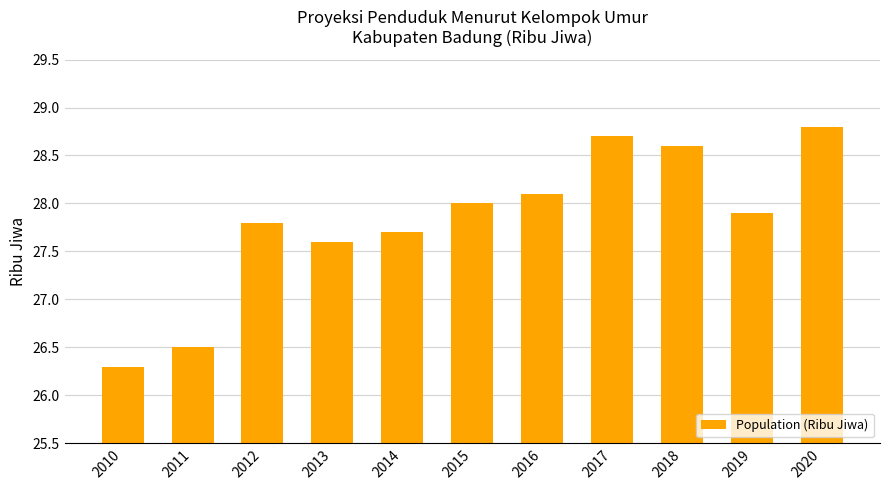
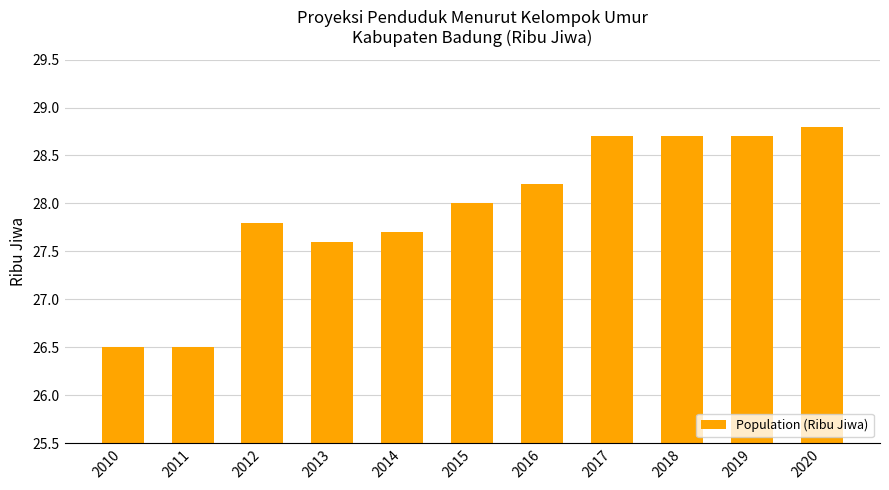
2010: 26.3 -> 26.5
2016: 28.1 -> 28.2
2018: 28.6 -> 28.7
2019: 27.9 -> 28.7
